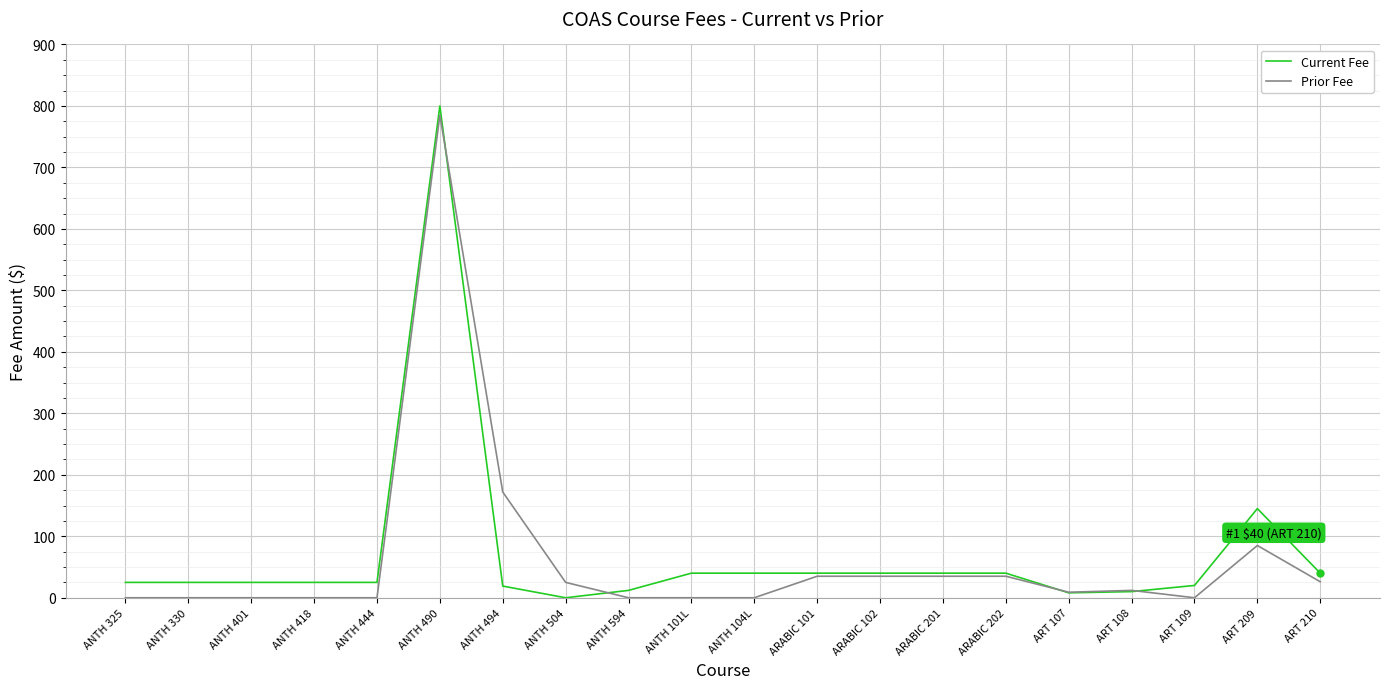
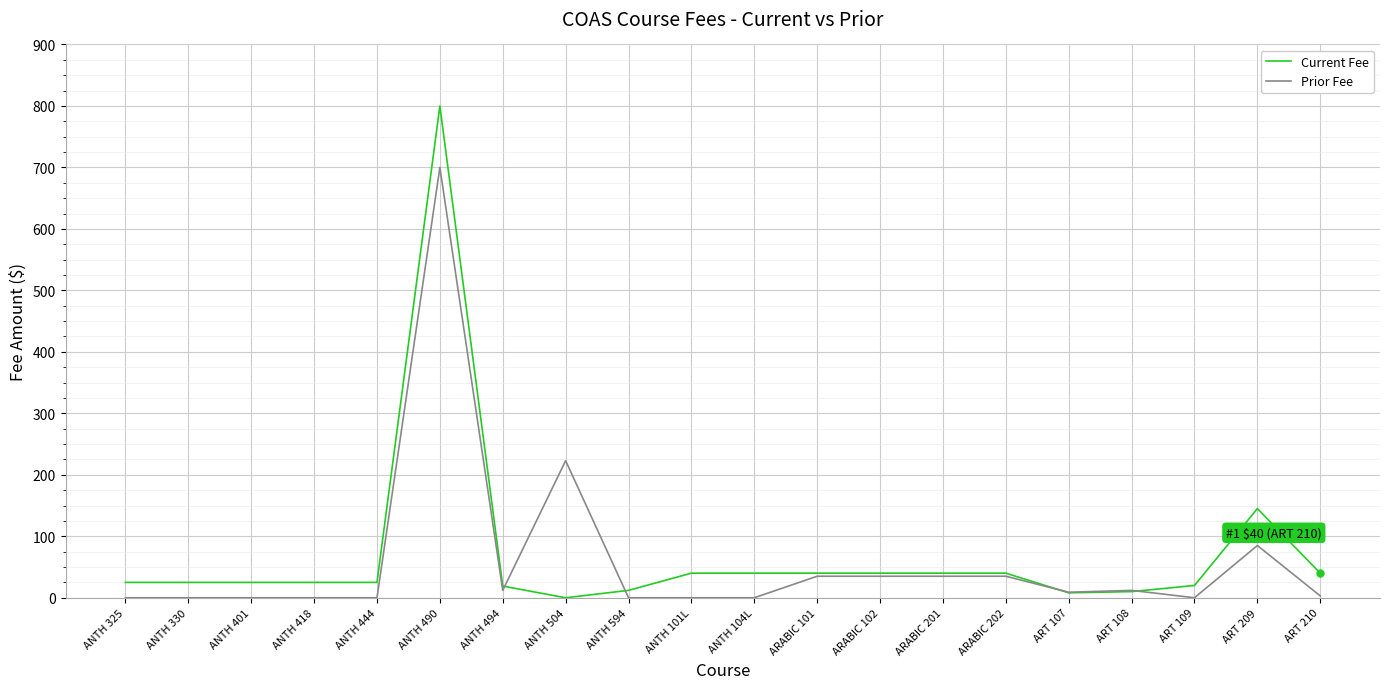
Prior Fee, ANTH 490: 790 -> 700
Prior Fee, ANTH 494: 170 -> 10
Prior Fee, ANTH 504: 30 -> 220
Prior Fee, ART 210: 30 -> 0
